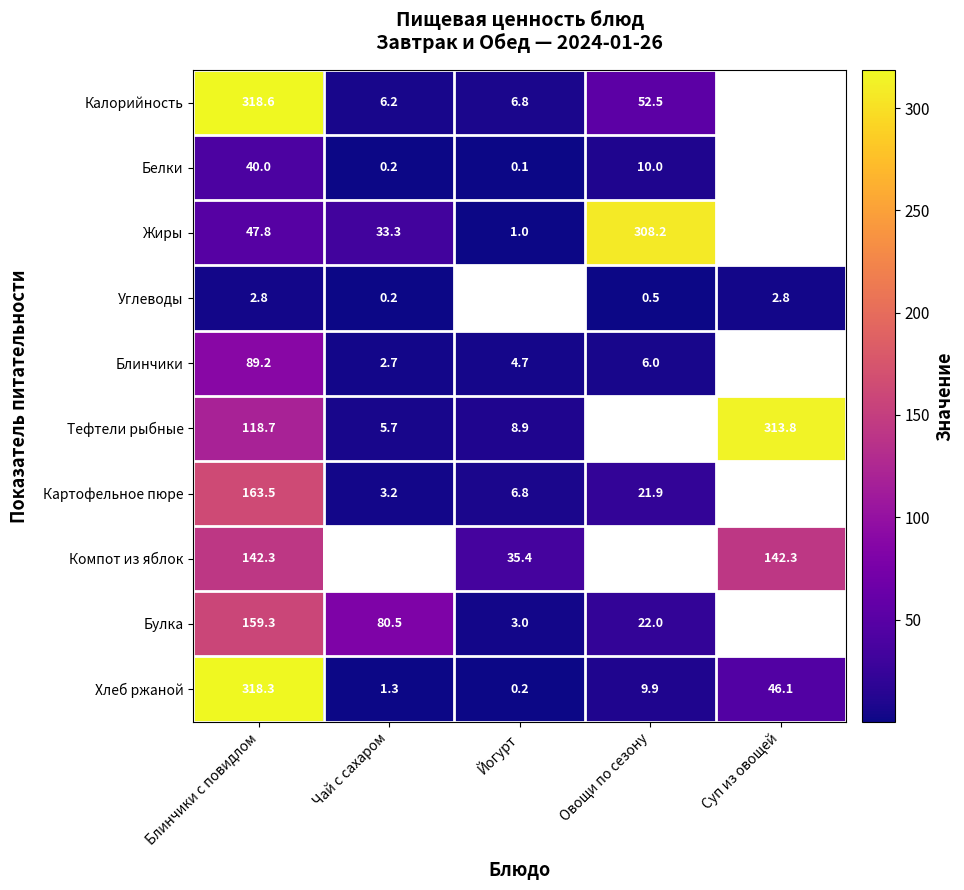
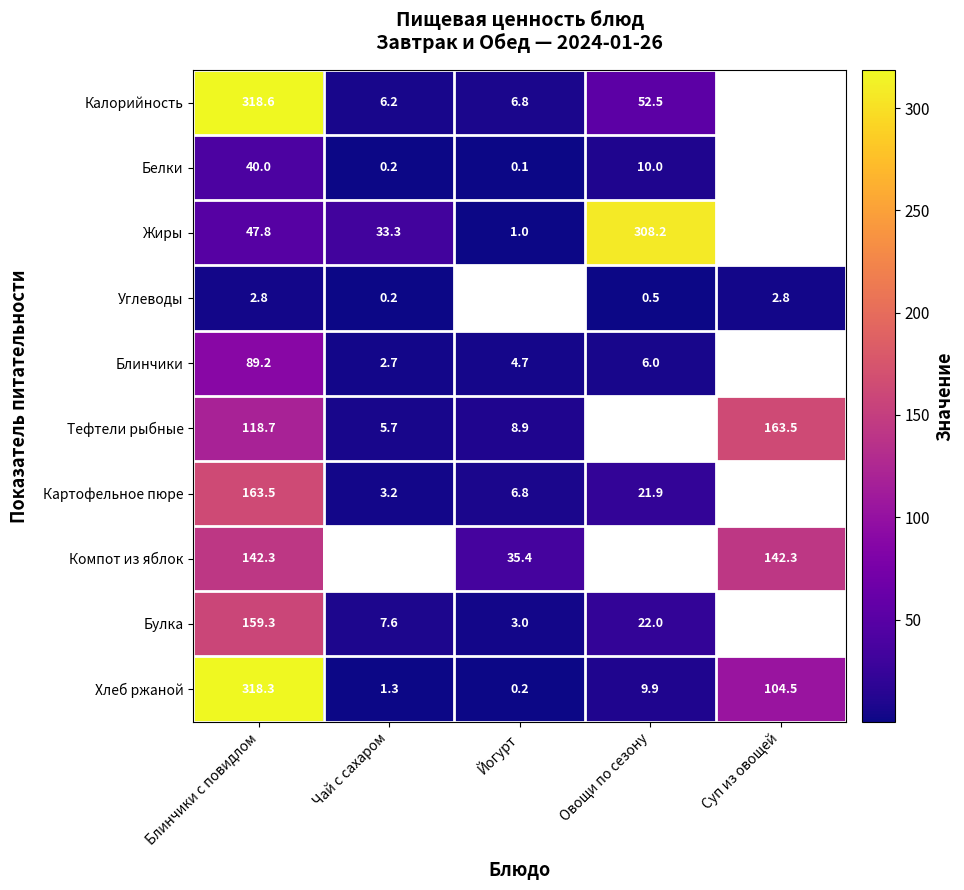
Тефтели рыбные, Суп из овощей: 313.8 -> 163.5
Булка, Чай с сахаром: 80.5 -> 7.6
Хлеб ржаной, Суп из овощей: 46.1 -> 104.5
